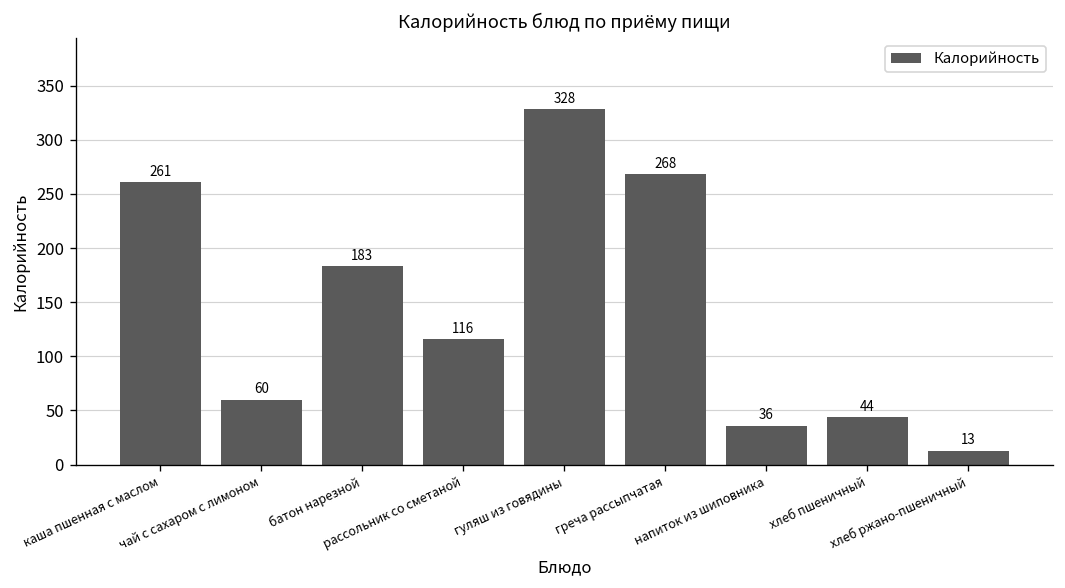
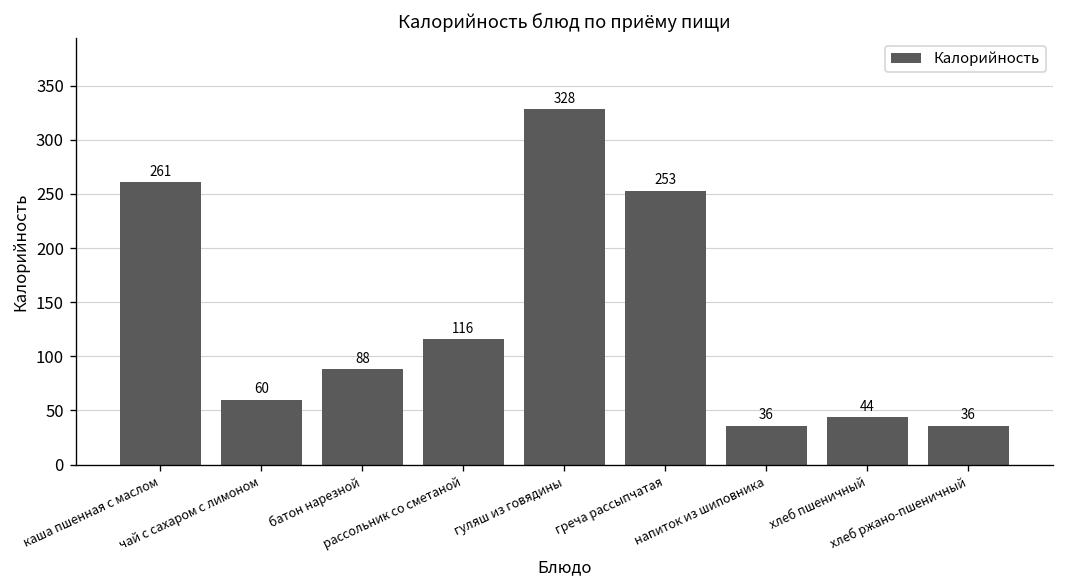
батон нарезной: 183 -> 88
греча рассыпчатая: 268 -> 253
хлеб ржано-пшеничный: 13 -> 36
